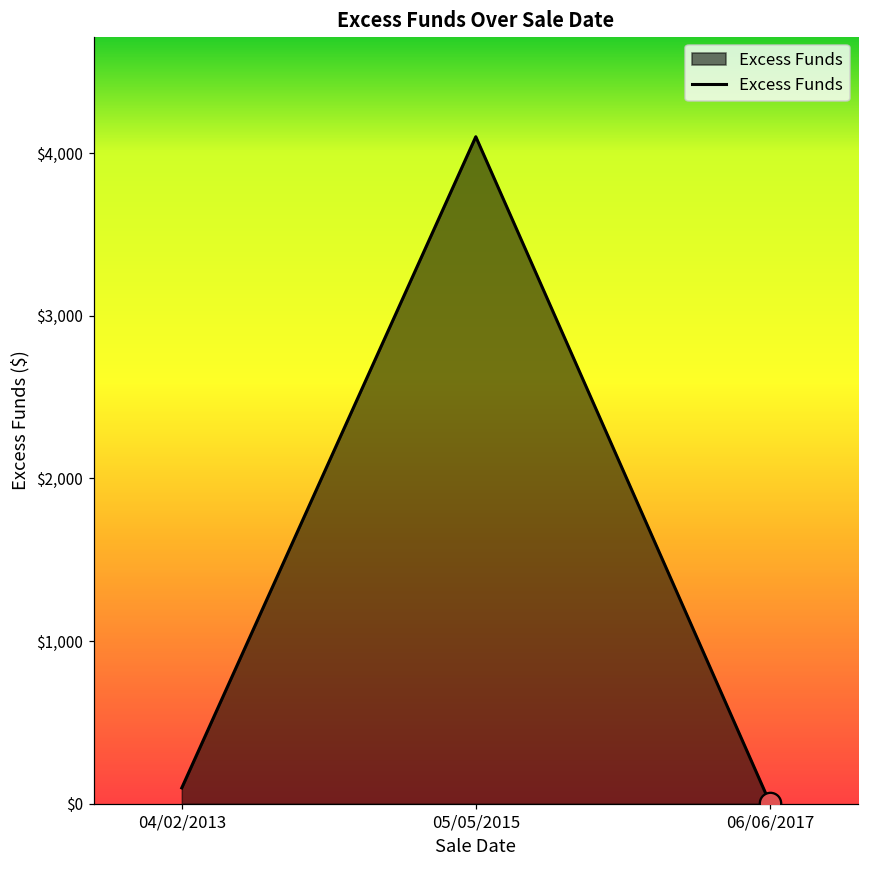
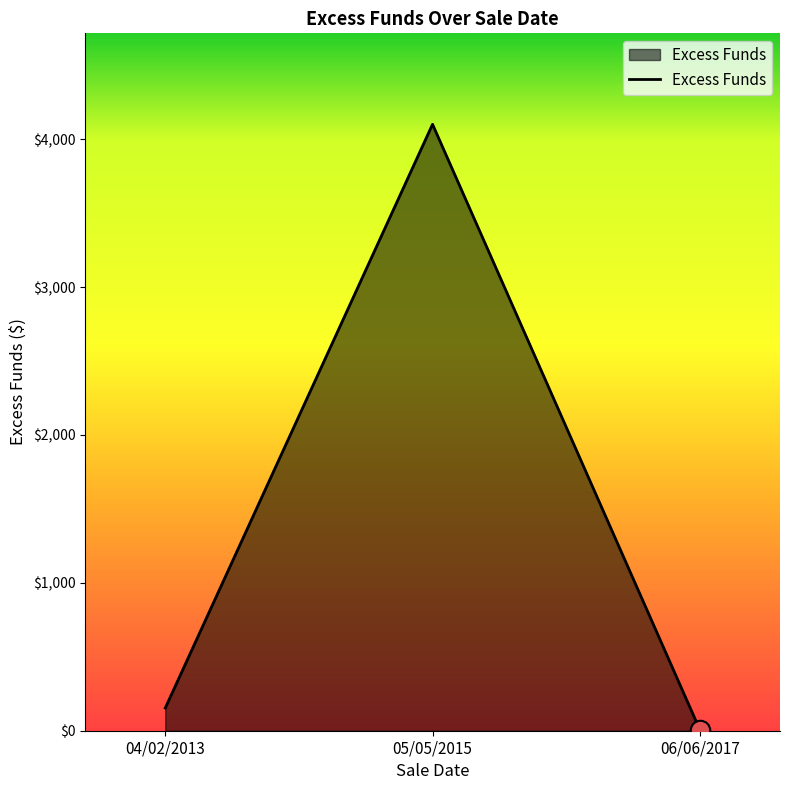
Excess Funds, 04/02/2013: $100 -> $150
